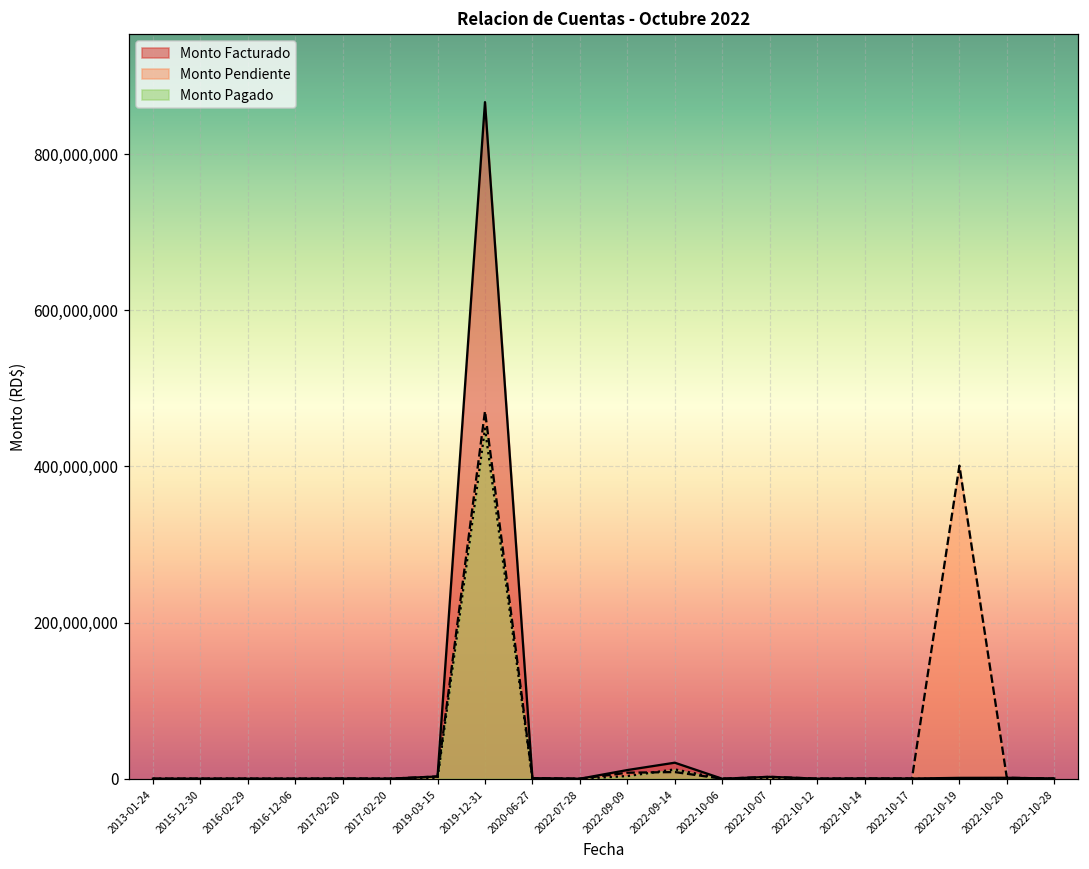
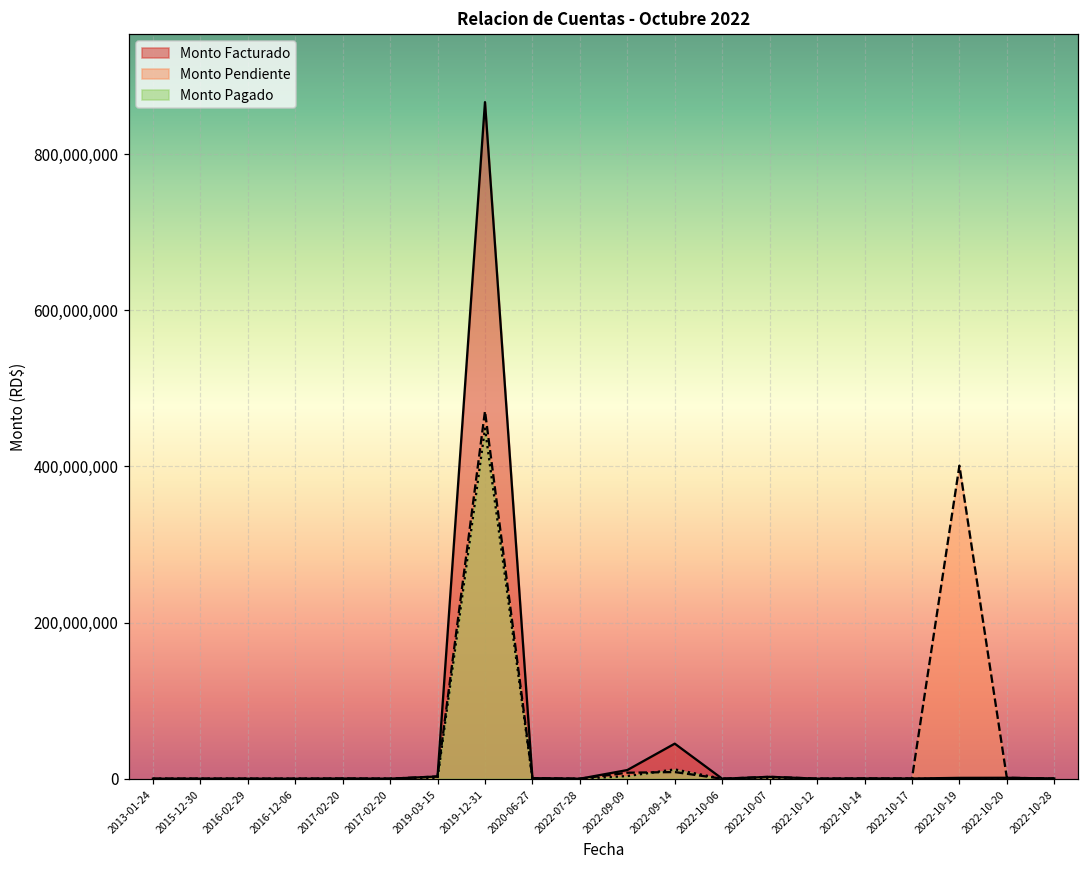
Monto Facturado, 2022-09-14: 20,000,000 -> 40,000,000
